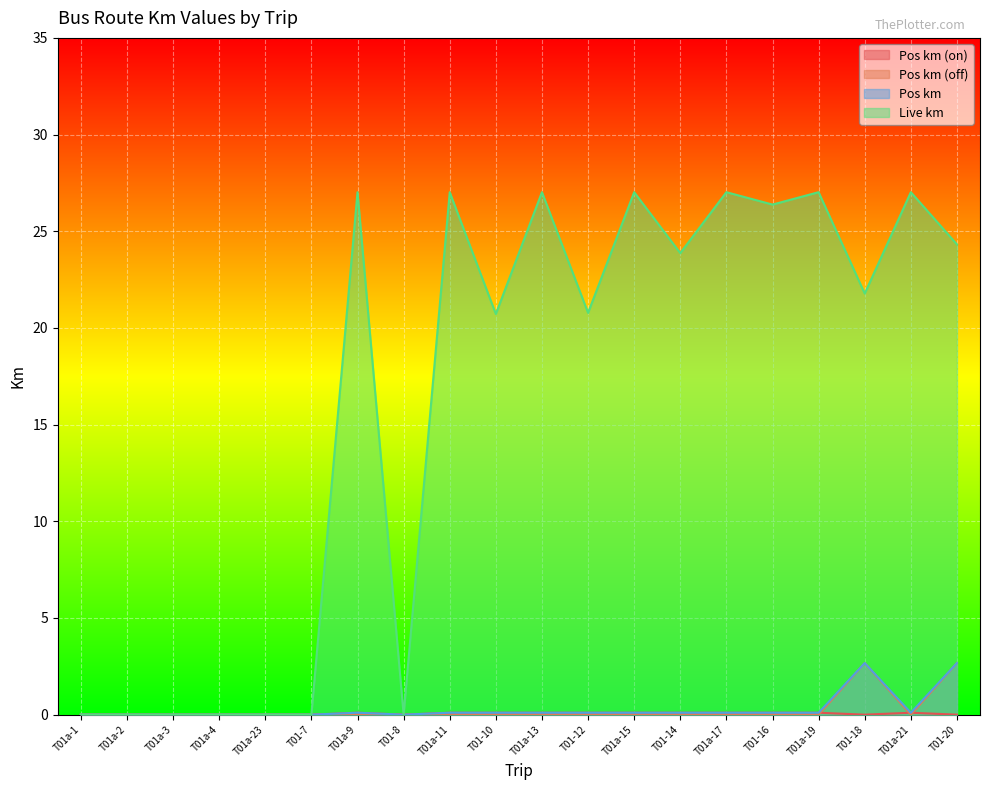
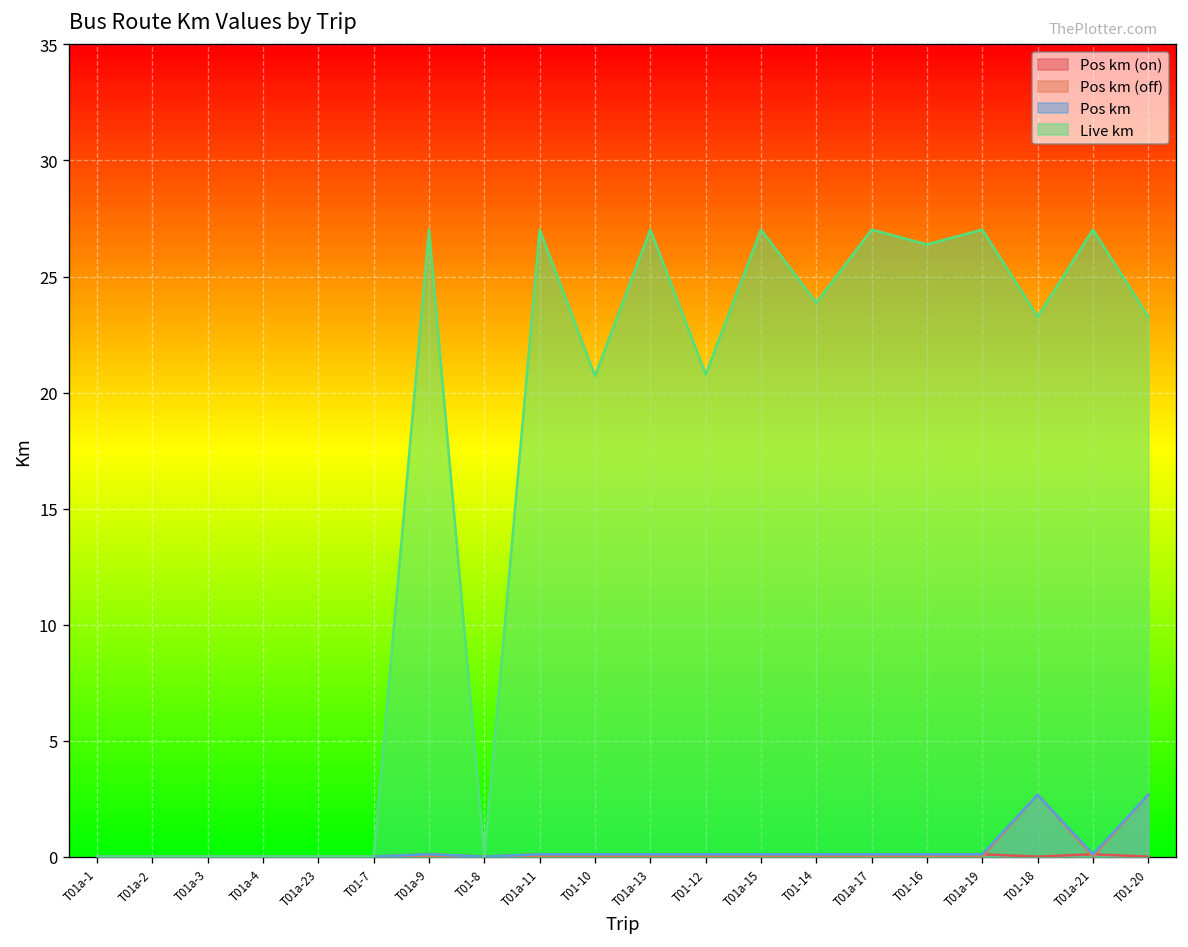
Live km, T01-18: 21.8 -> 23.3
Live km, T01-20: 24.3 -> 23.3
